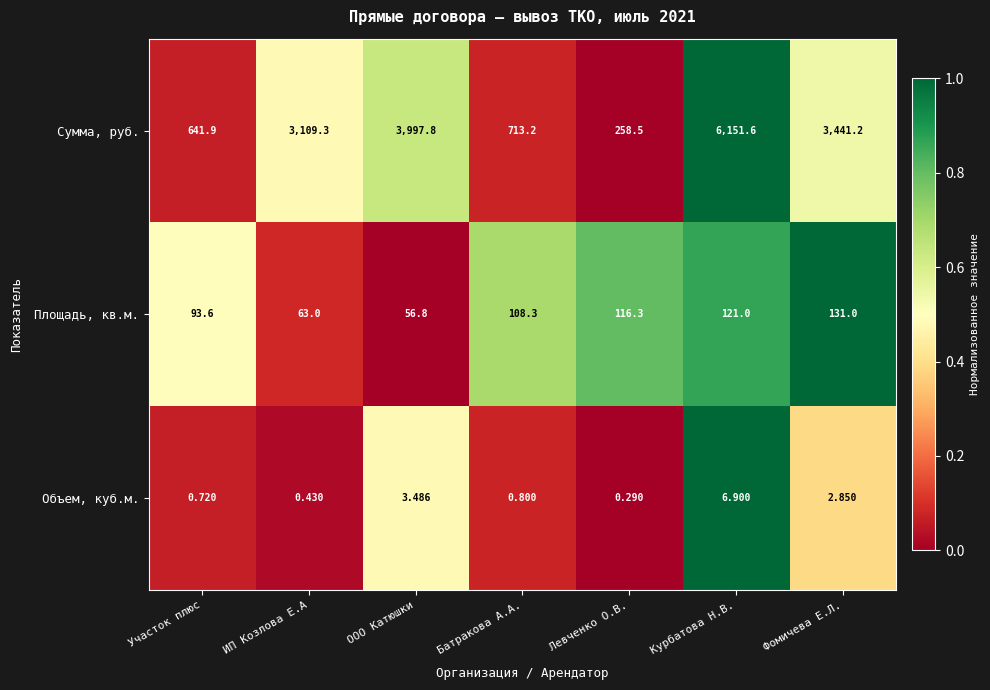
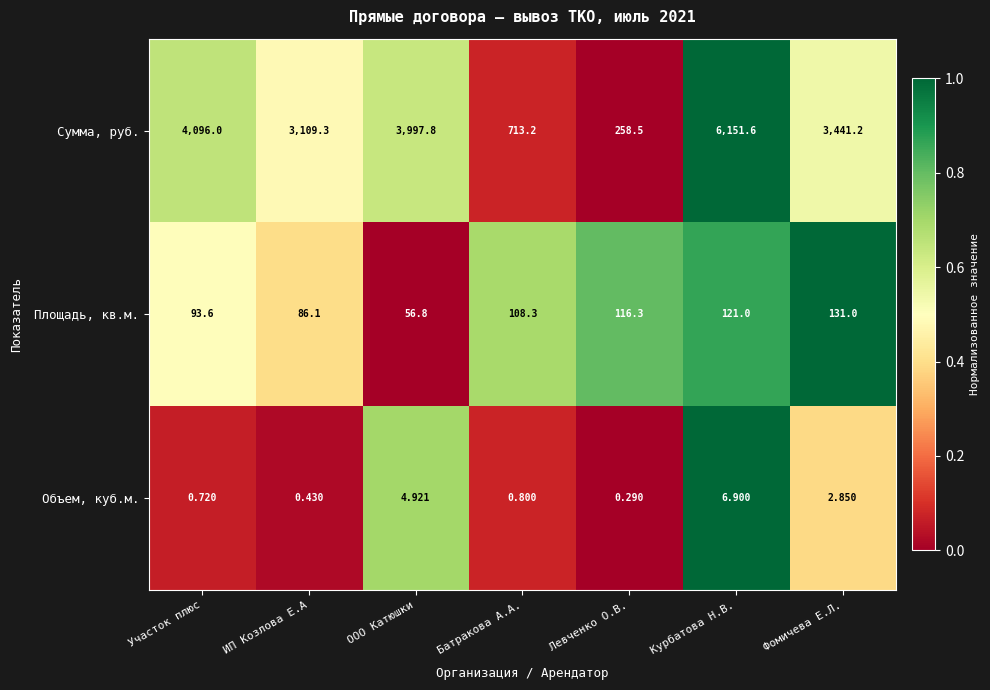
Сумма, руб., Участок плюс: 641.9 -> 4,096.0
Площадь, кв.м., ИП Козлова Е.А: 63.0 -> 86.1
Объем, куб.м., ООО Катюшки: 3.486 -> 4.921
